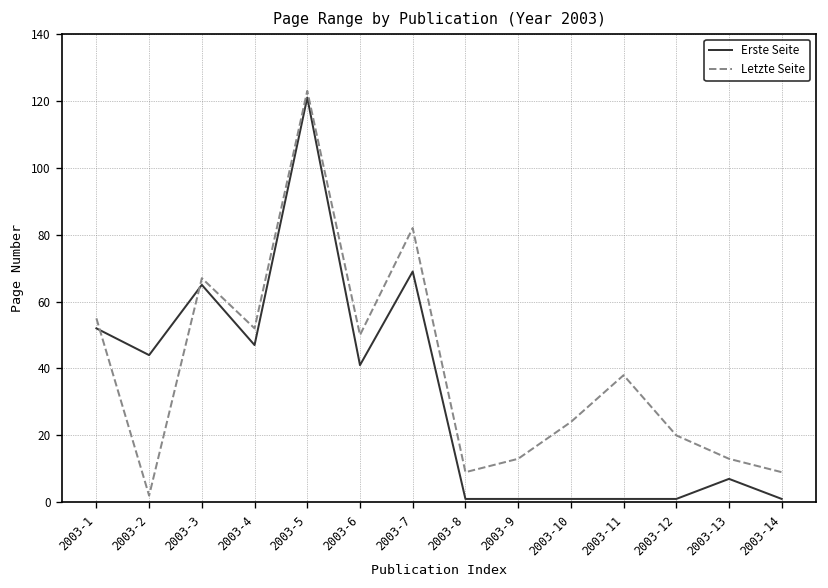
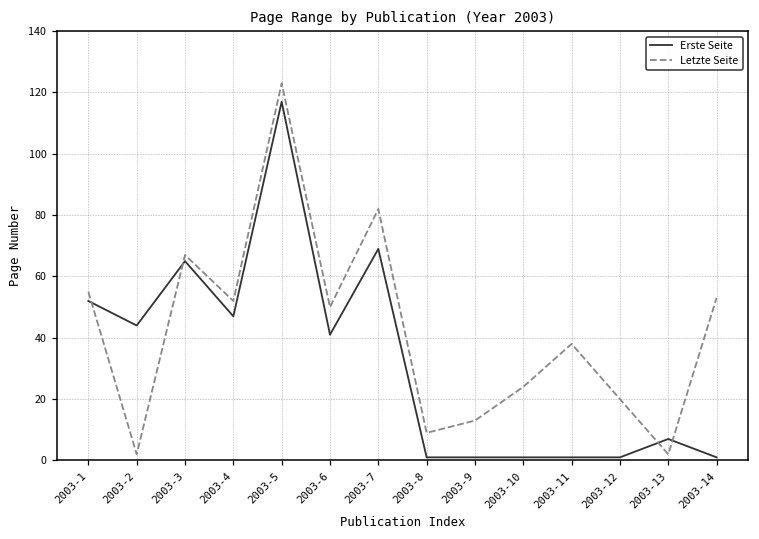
Erste Seite, 2003-5: 121 -> 117
Letzte Seite, 2003-13: 13 -> 2
Letzte Seite, 2003-14: 9 -> 53
